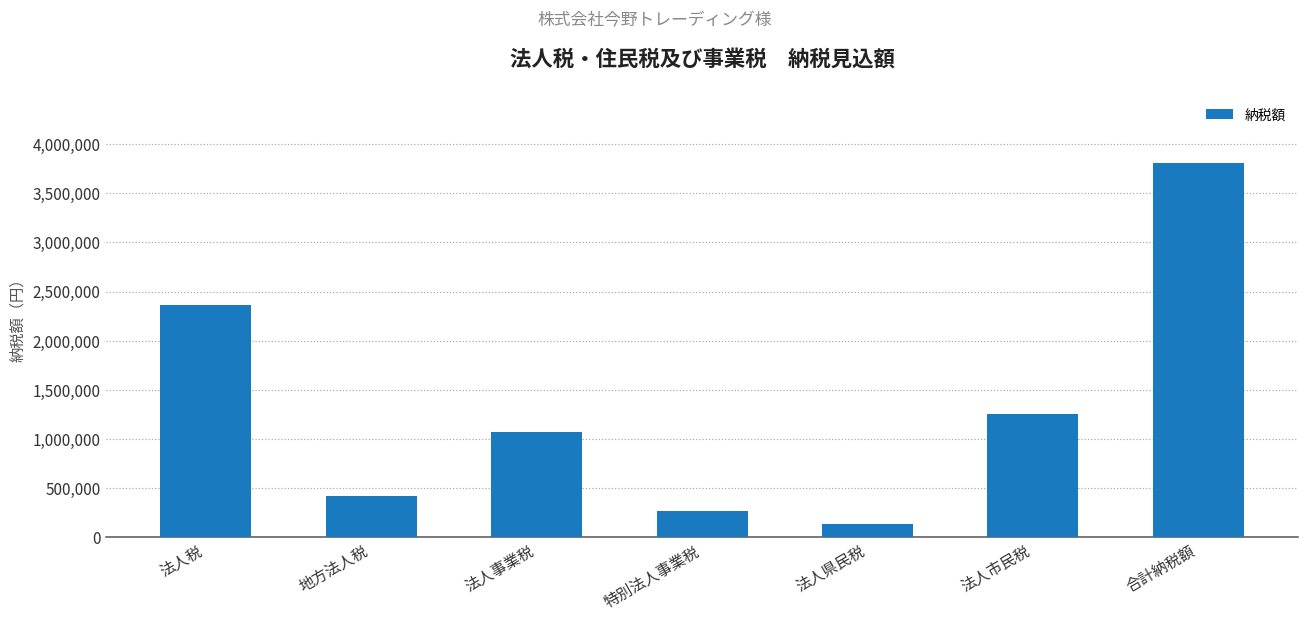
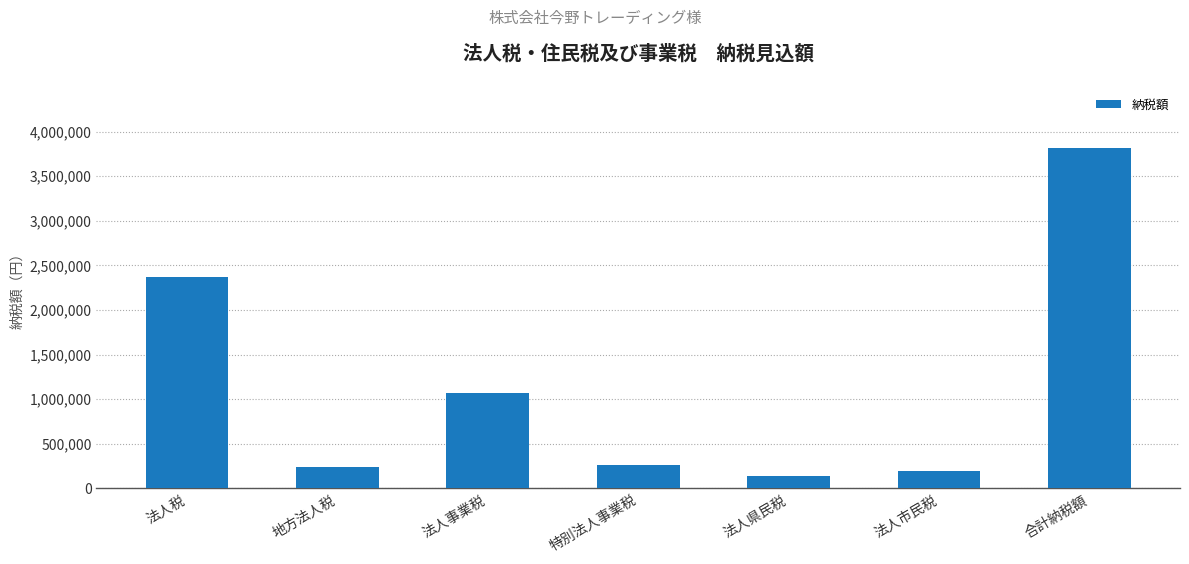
地方法人税: 400,000 -> 200,000
法人市民税: 1,300,000 -> 200,000
